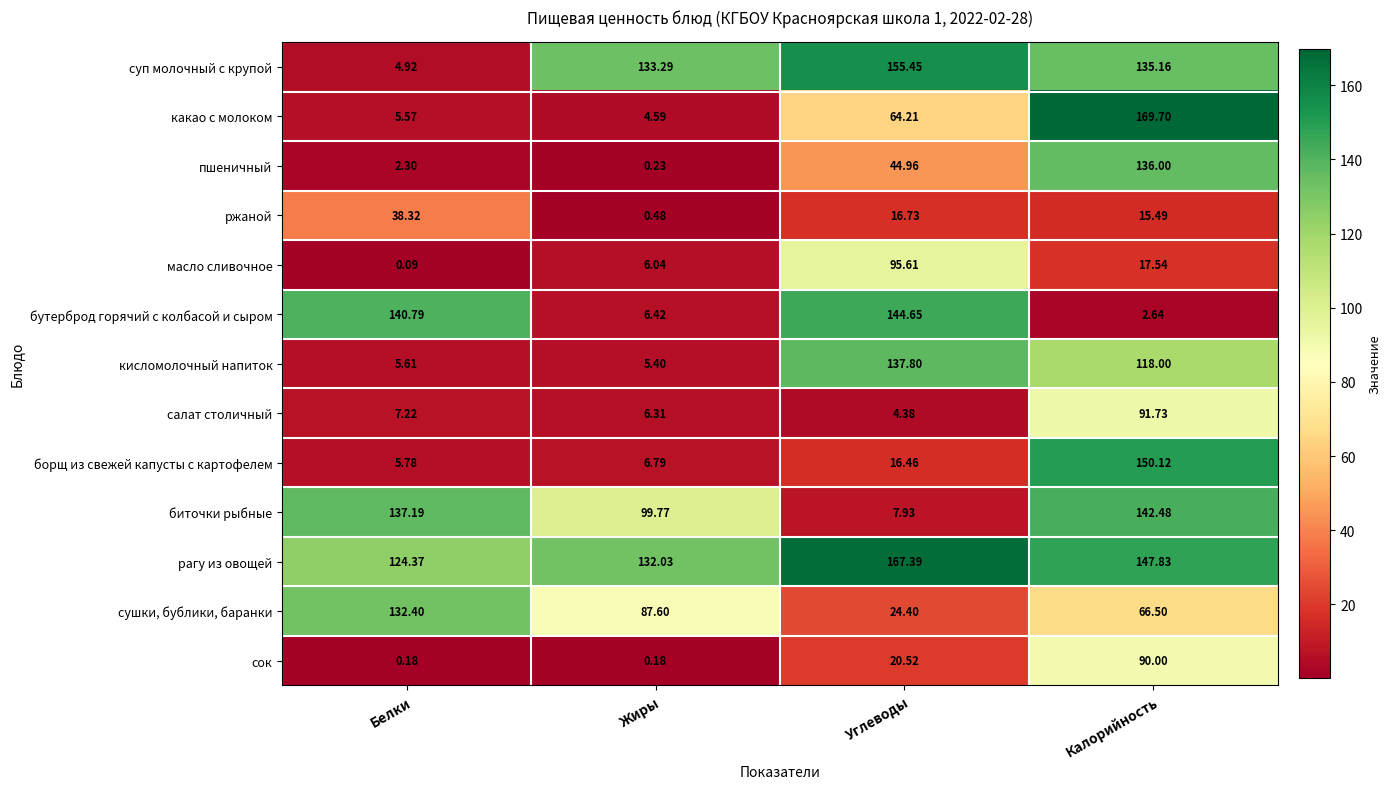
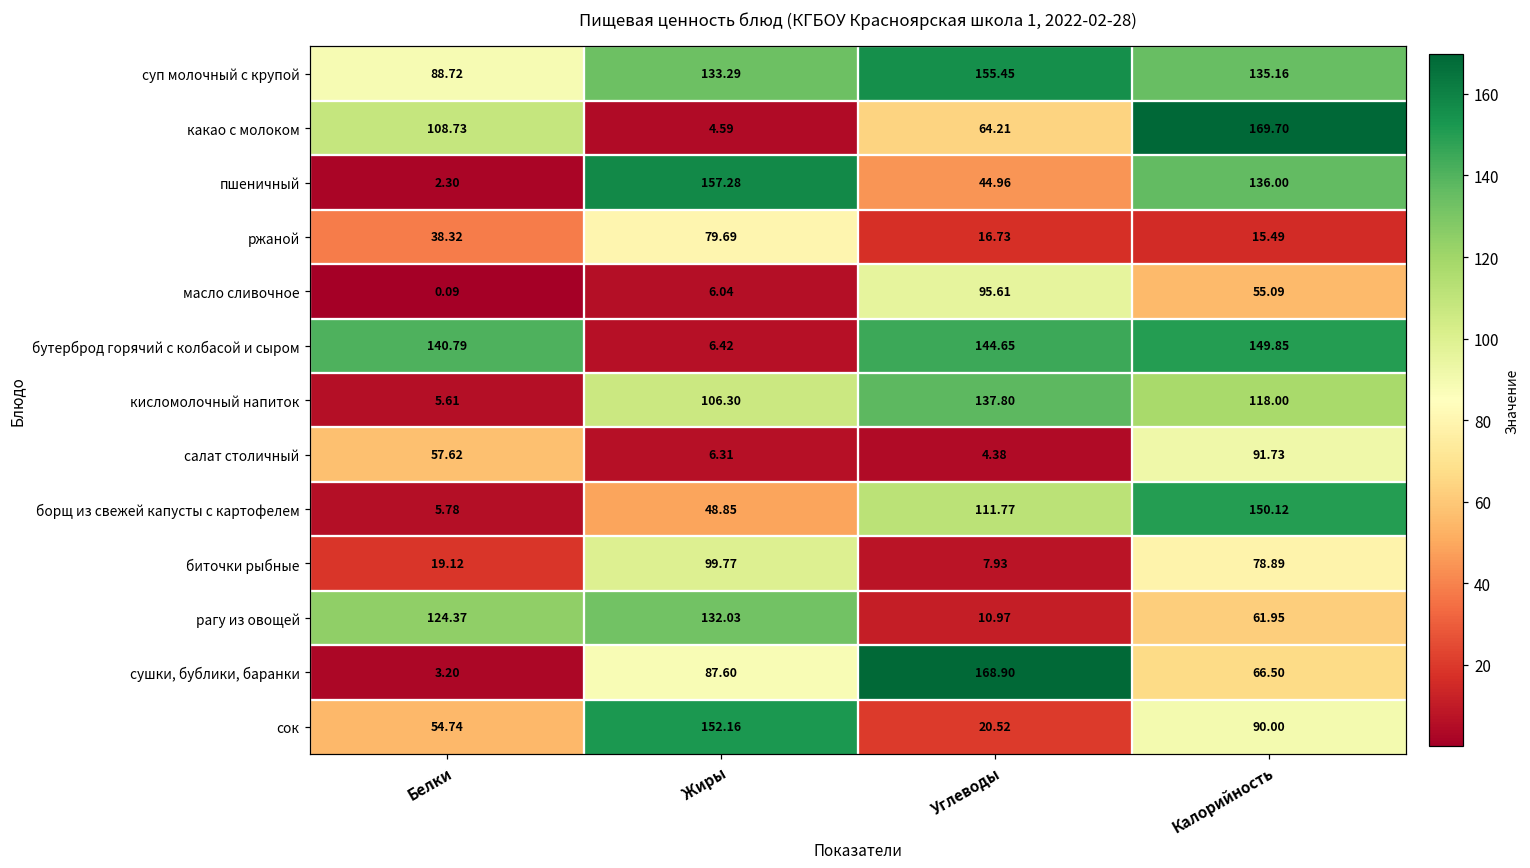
суп молочный с крупой, Белки: 4.92 -> 88.72
какао с молоком, Белки: 5.57 -> 108.73
пшеничный, Жиры: 0.23 -> 157.28
ржаной, Жиры: 0.48 -> 79.69
масло сливочное, Калорийность: 17.54 -> 55.09
бутерброд горячий с колбасой и сыром, Калорийность: 2.64 -> 149.85
кисломолочный напиток, Жиры: 5.40 -> 106.30
салат столичный, Белки: 7.22 -> 57.62
борщ из свежей капусты с картофелем, Жиры: 6.79 -> 48.85
борщ из свежей капусты с картофелем, Углеводы: 16.46 -> 111.77
биточки рыбные, Белки: 137.19 -> 19.12
биточки рыбные, Калорийность: 142.48 -> 78.89
рагу из овощей, Углеводы: 167.39 -> 10.97
рагу из овощей, Калорийность: 147.83 -> 61.95
сушки, бублики, баранки, Белки: 132.40 -> 3.20
сушки, бублики, баранки, Углеводы: 24.40 -> 168.90
сок, Белки: 0.18 -> 54.74
сок, Жиры: 0.18 -> 152.16
